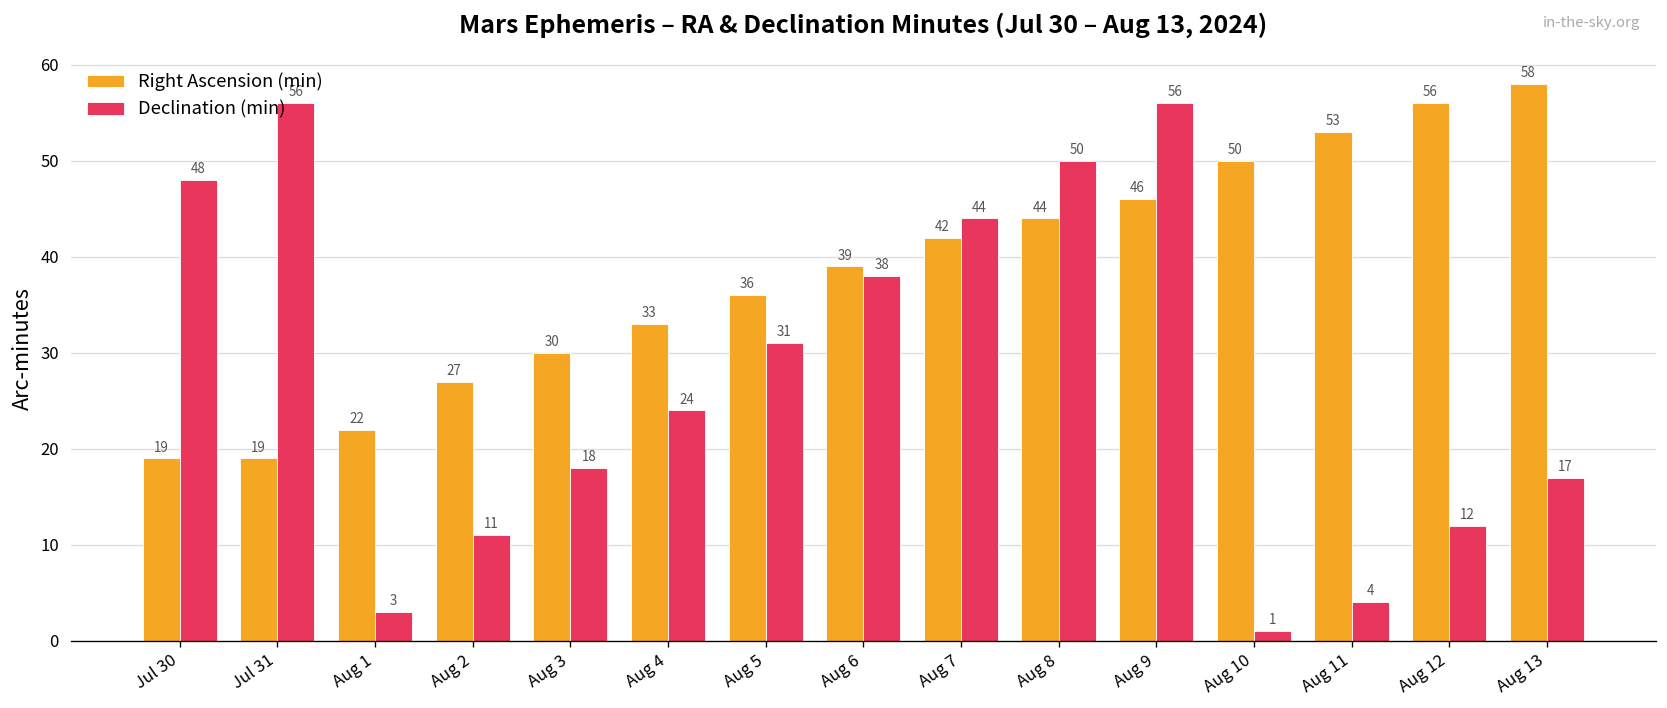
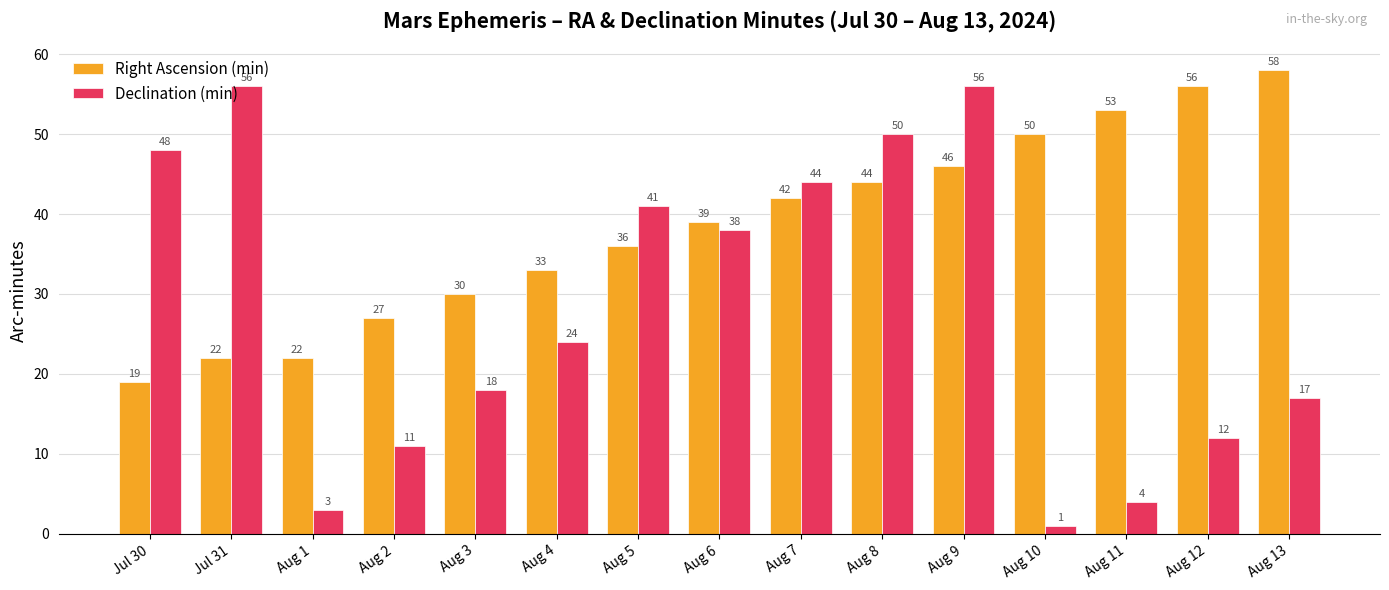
Right Ascension (min), Jul 31: 19 -> 22
Declination (min), Aug 5: 31 -> 41
